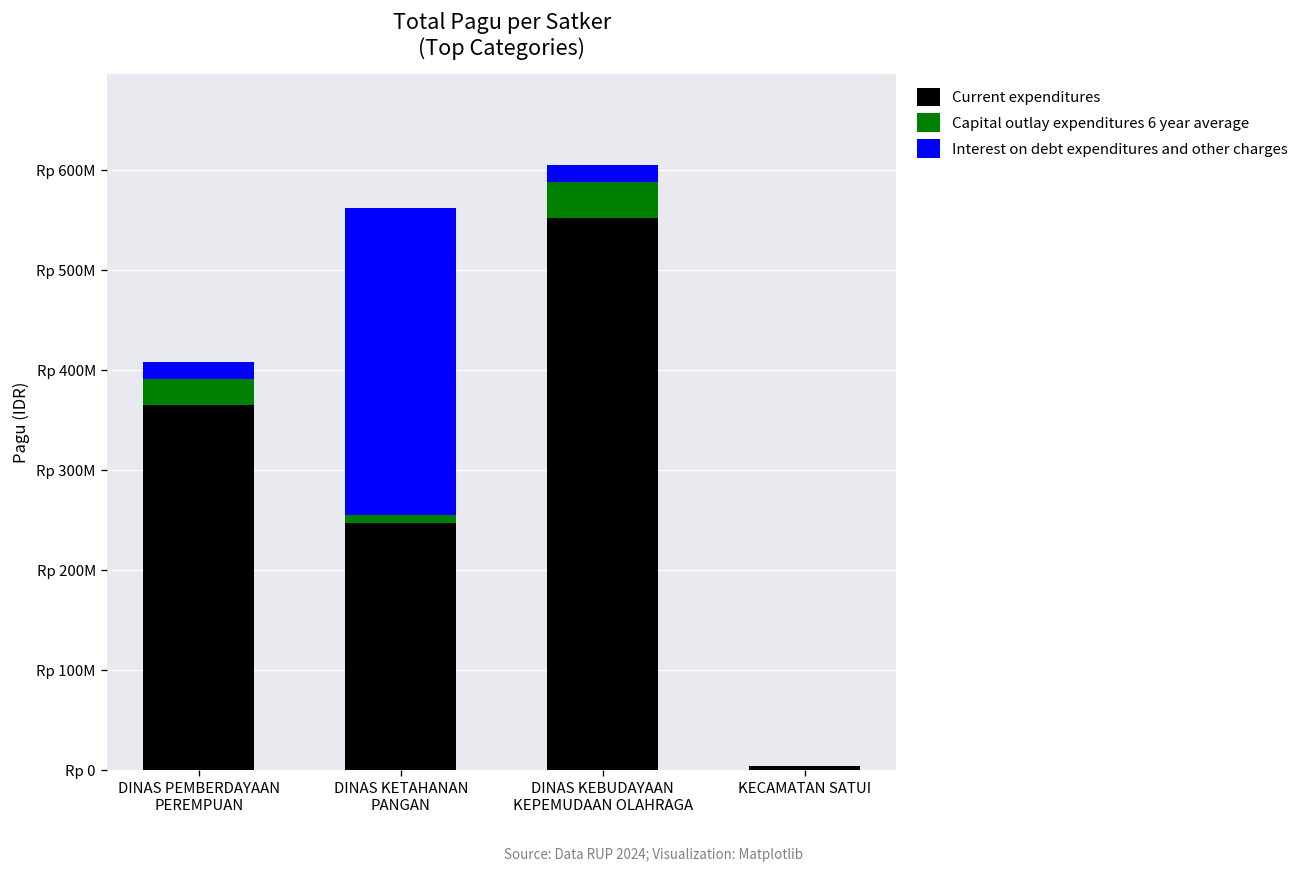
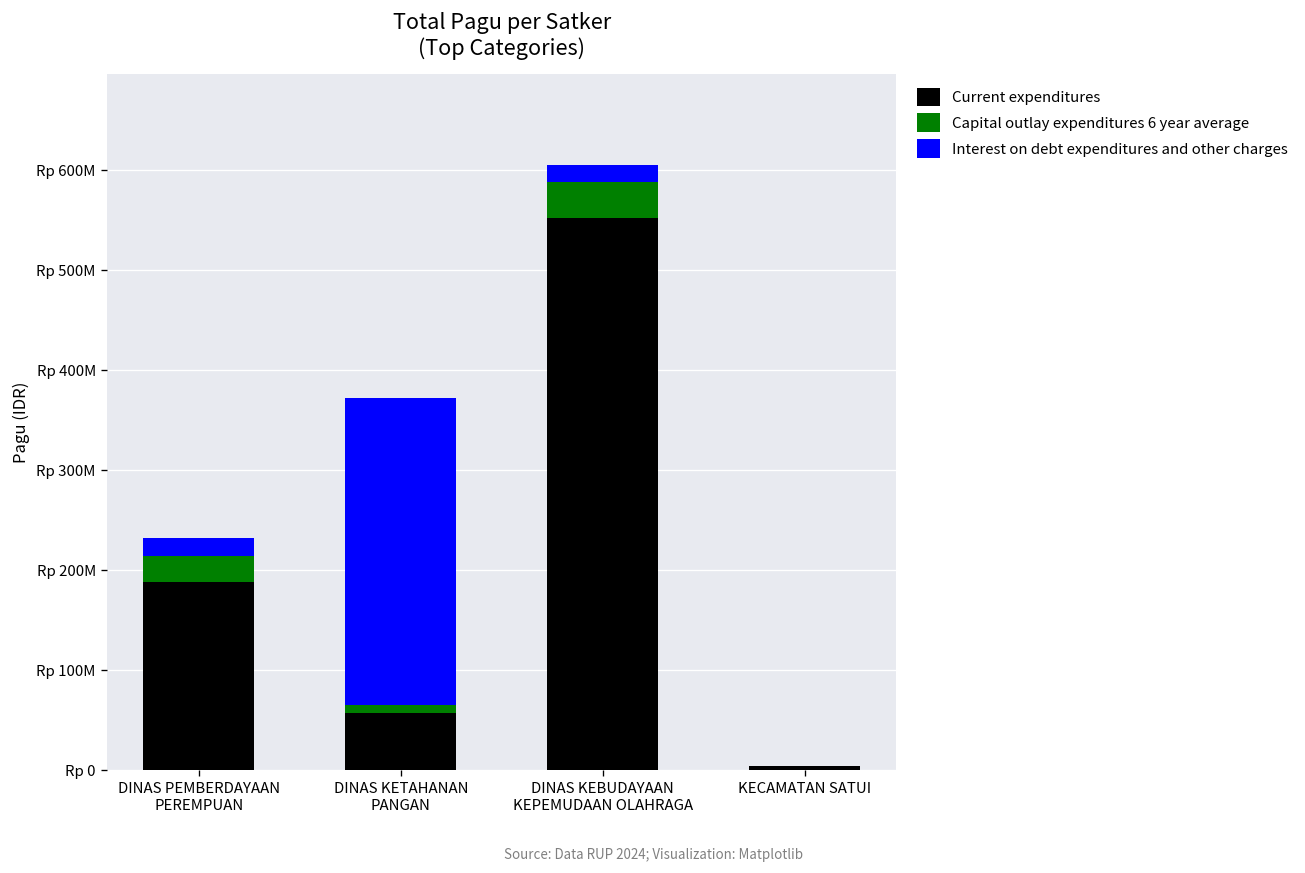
Current expenditures, DINAS PEMBERDAYAAN PEREMPUAN: Rp 360000000 -> Rp 190000000
Current expenditures, DINAS KETAHANAN PANGAN: Rp 250000000 -> Rp 60000000
